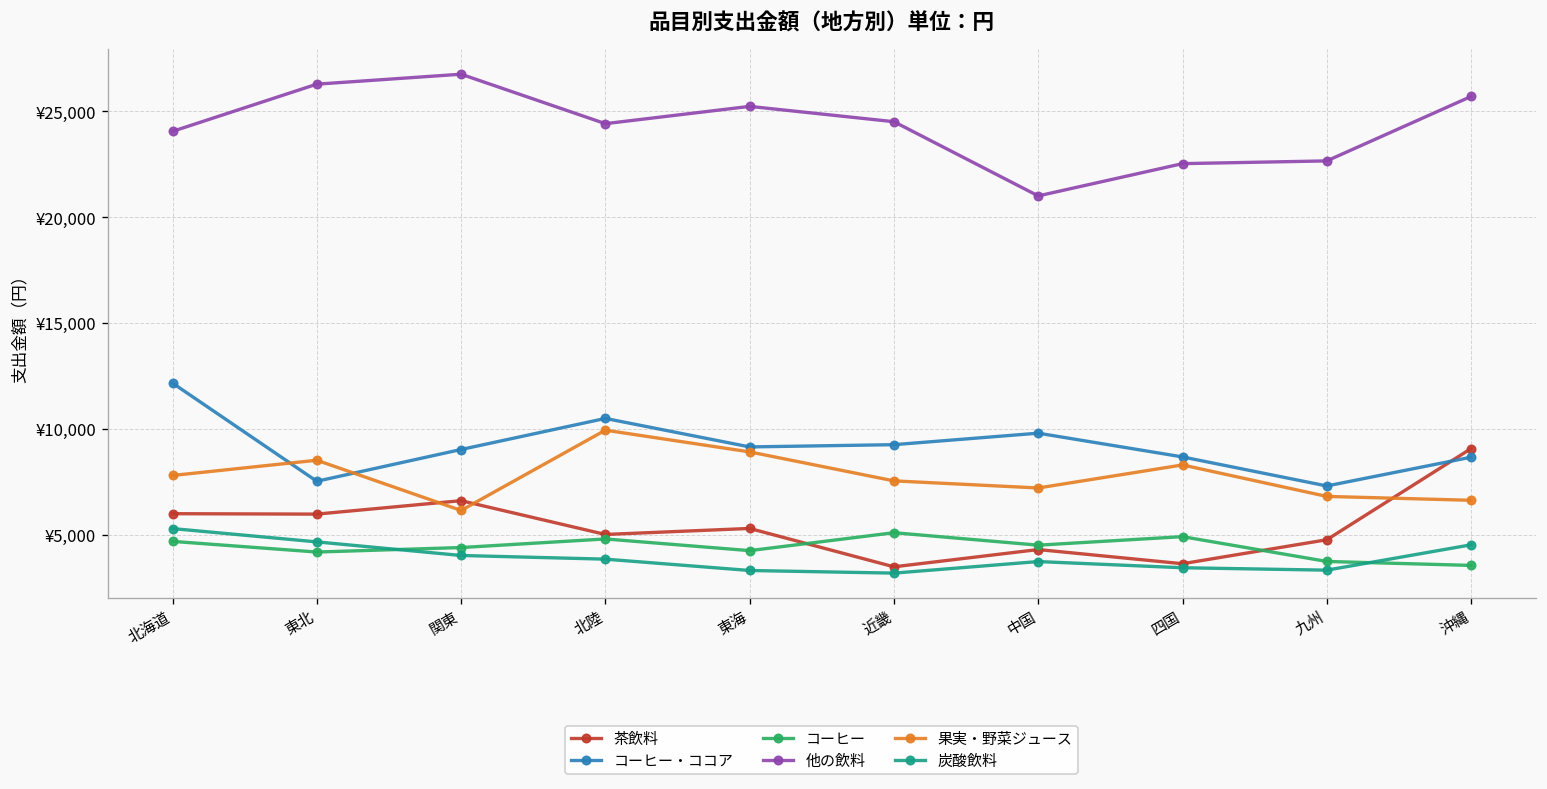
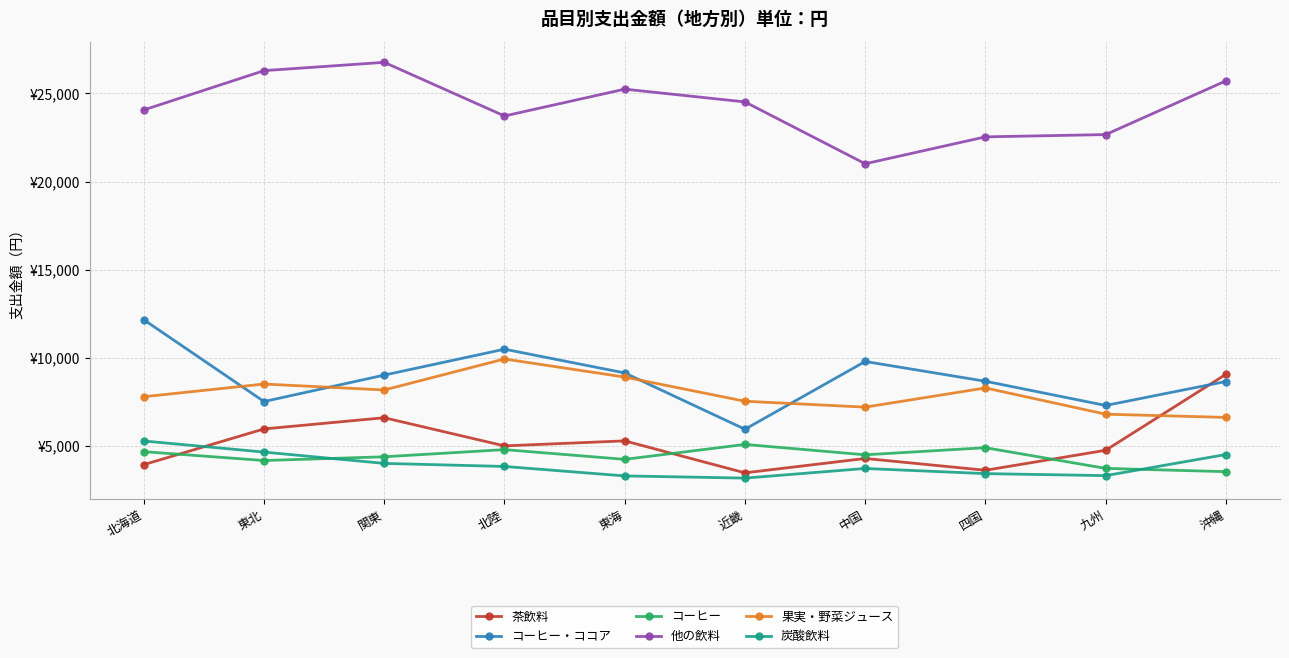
茶飲料, 北海道: ¥6,000 -> ¥4,000
果実・野菜ジュース, 関東: ¥6,200 -> ¥8,200
他の飲料, 北陸: ¥24,400 -> ¥23,700
コーヒー・ココア, 近畿: ¥9,300 -> ¥6,000
